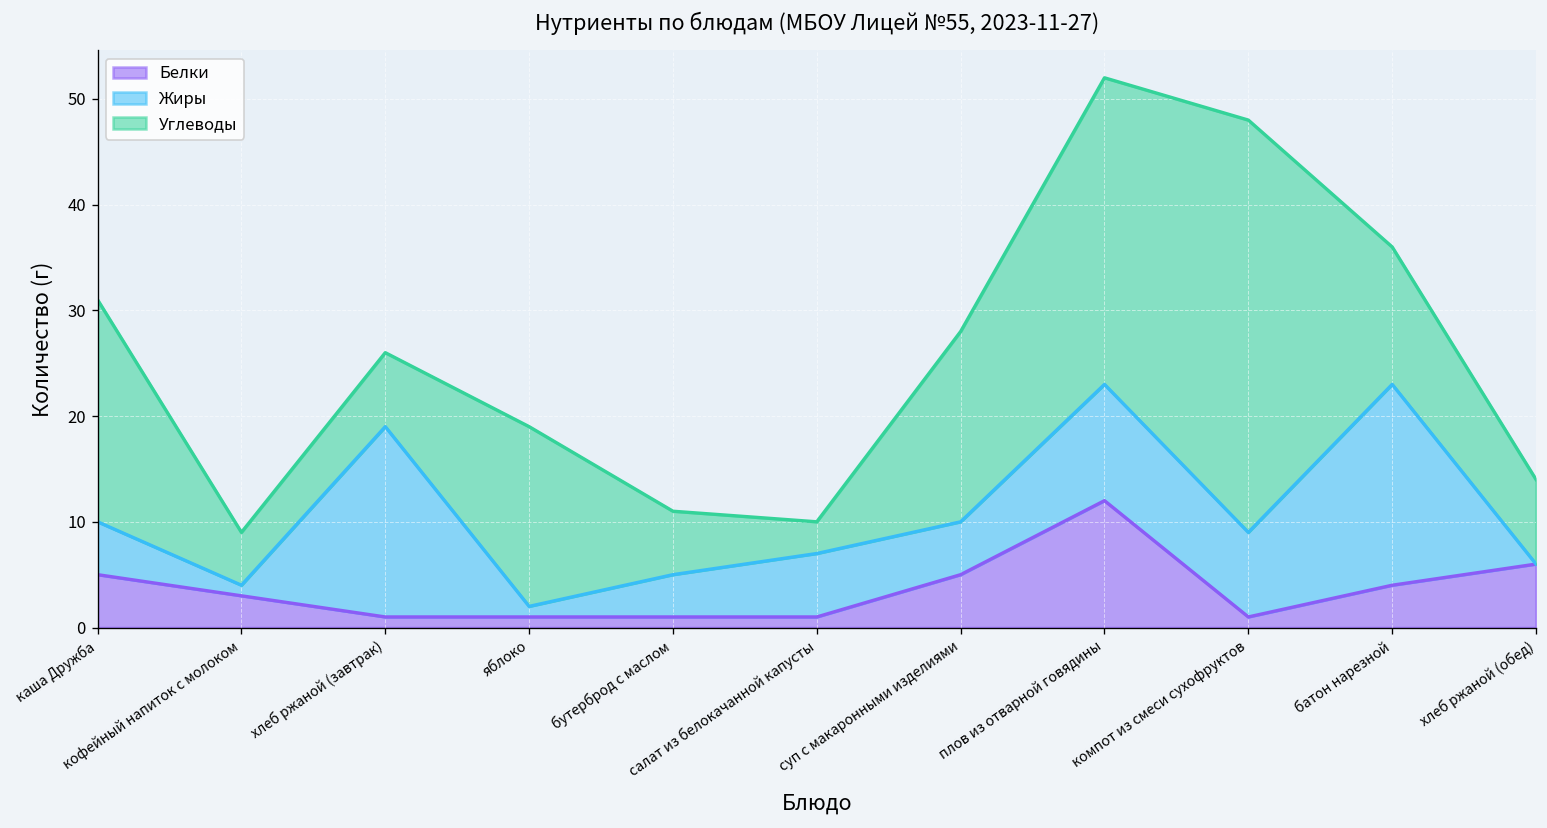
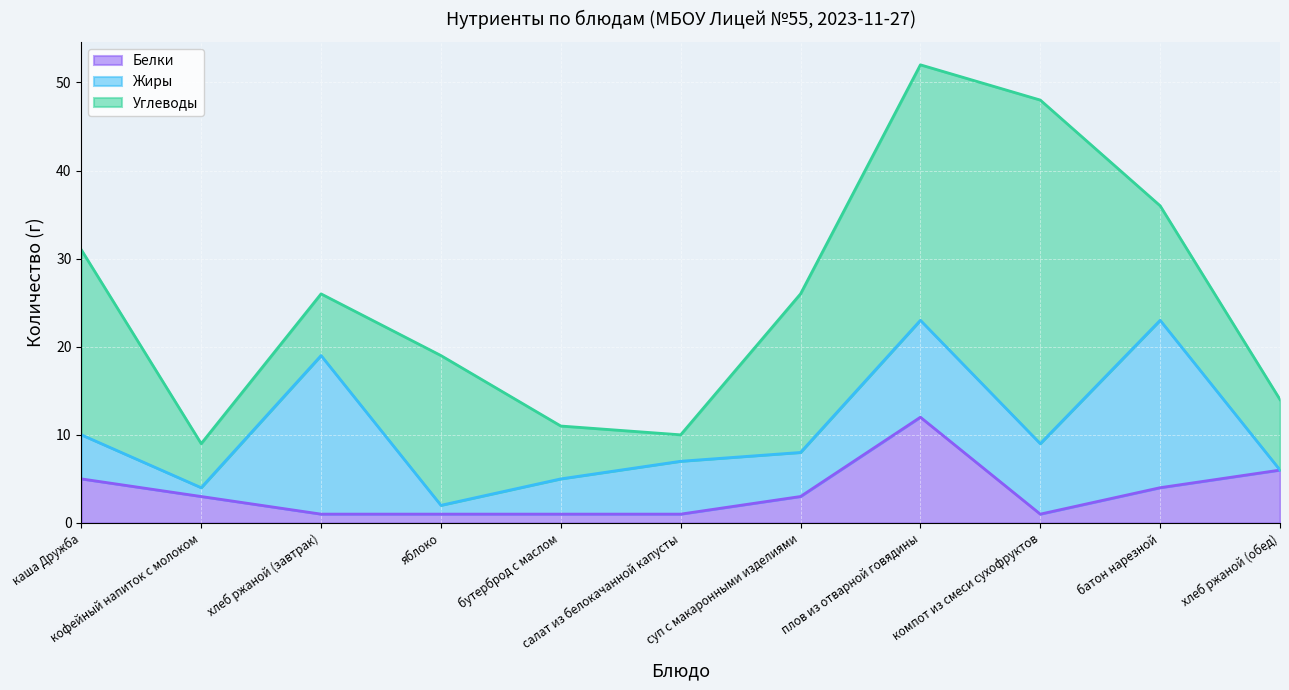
Белки, суп с макаронными изделиями: 5 -> 3
